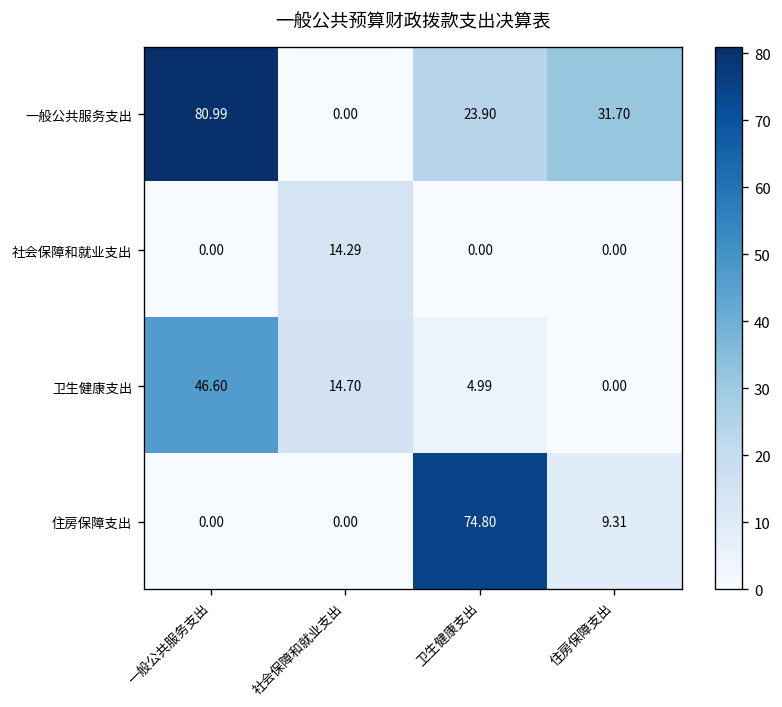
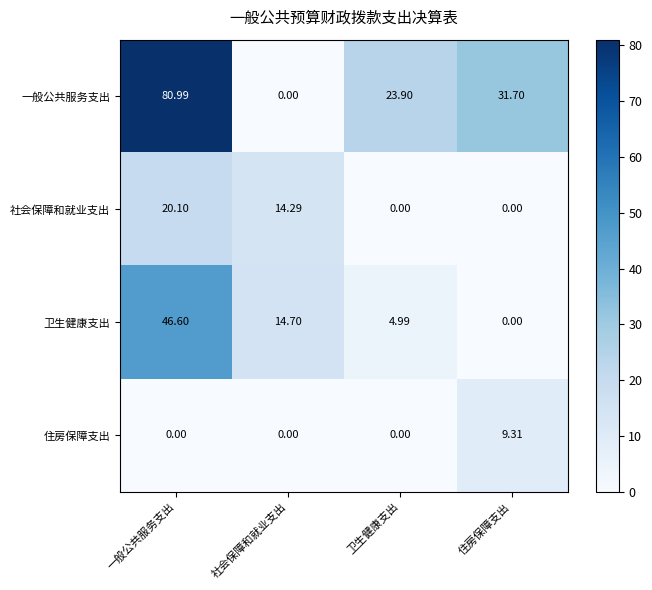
社会保障和就业支出, 一般公共服务支出: 0.00 -> 20.10
住房保障支出, 卫生健康支出: 74.80 -> 0.00
